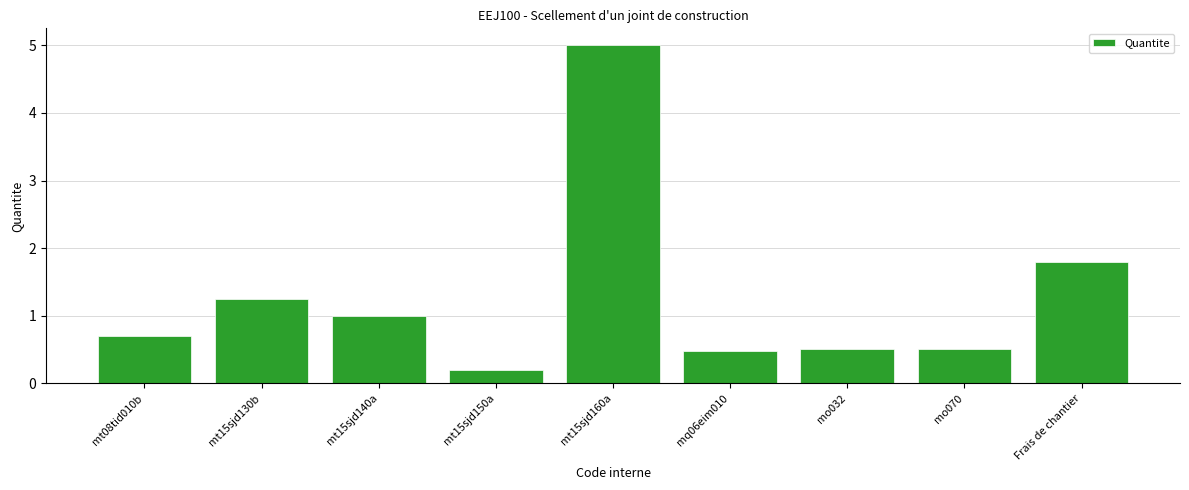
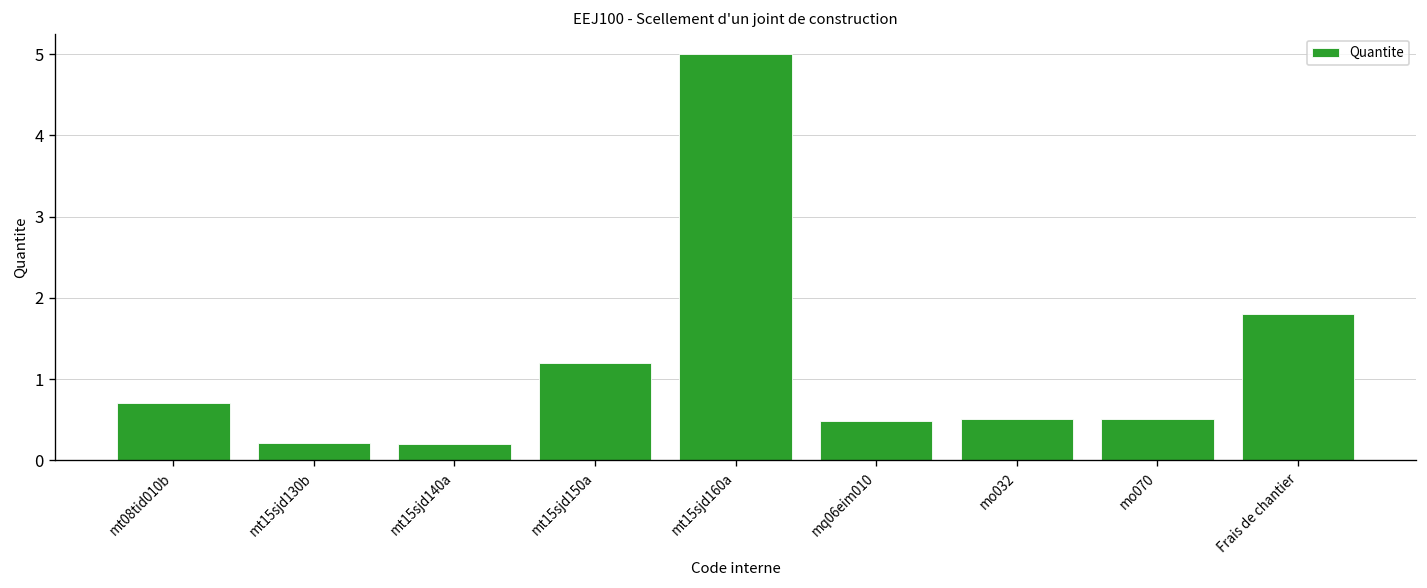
mt15sjd130b: 1.3 -> 0.2
mt15sjd140a: 1.0 -> 0.2
mt15sjd150a: 0.2 -> 1.2
